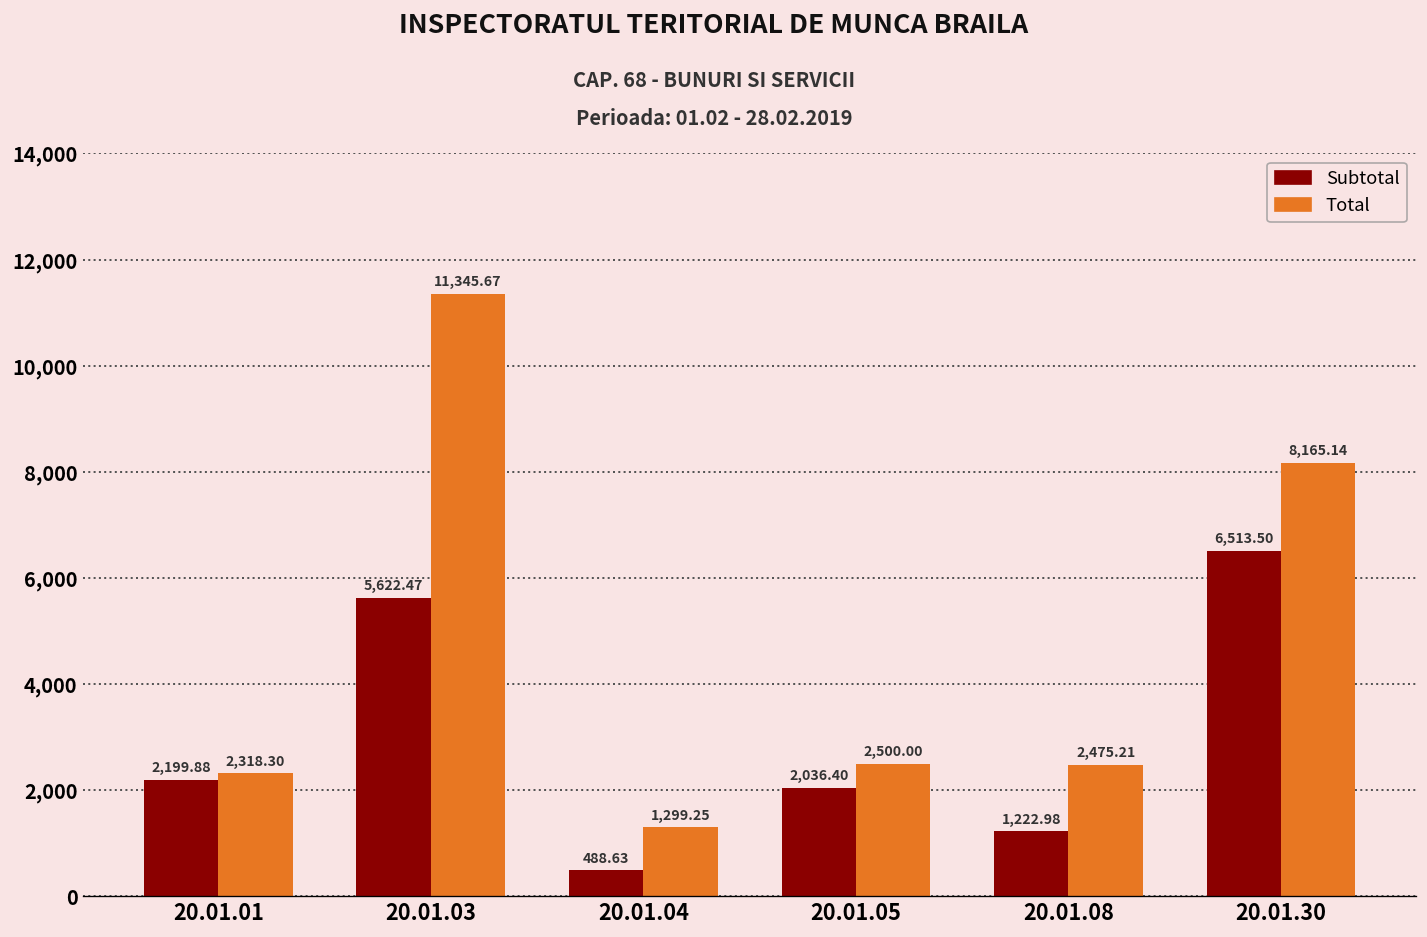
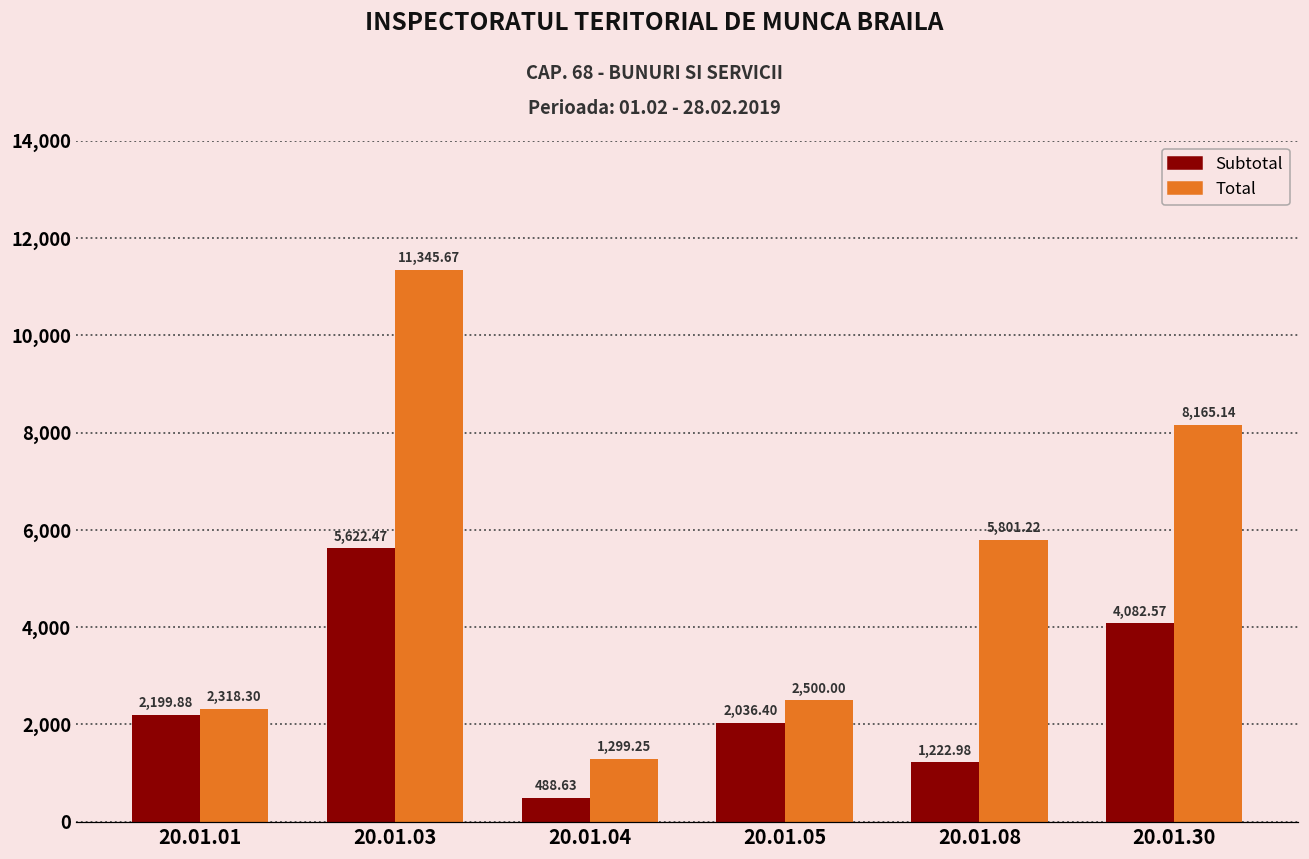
Total, 20.01.08: 2,475.21 -> 5,801.22
Subtotal, 20.01.30: 6,513.50 -> 4,082.57
